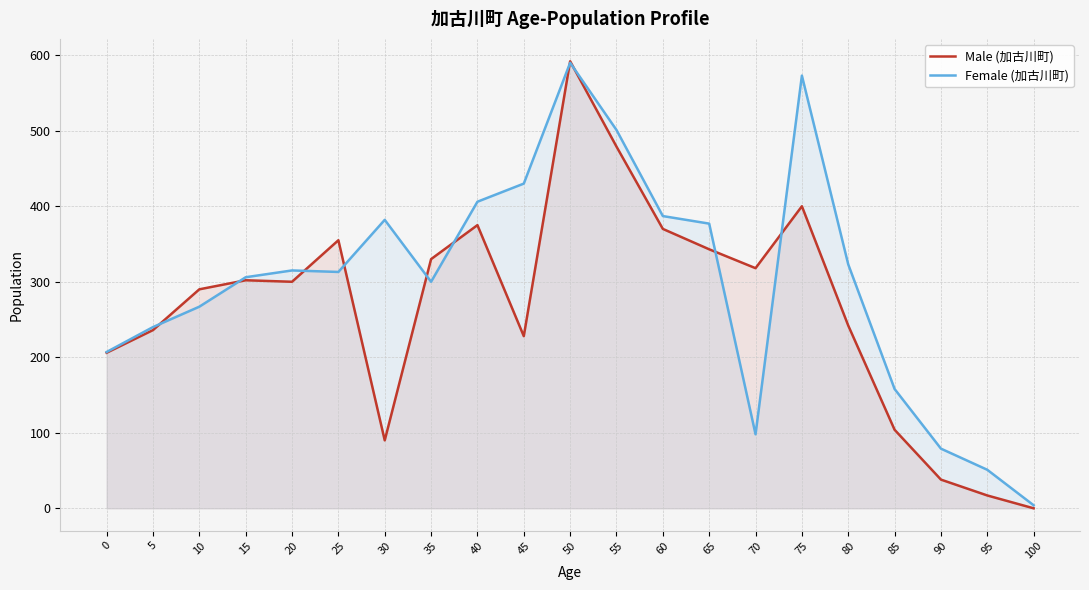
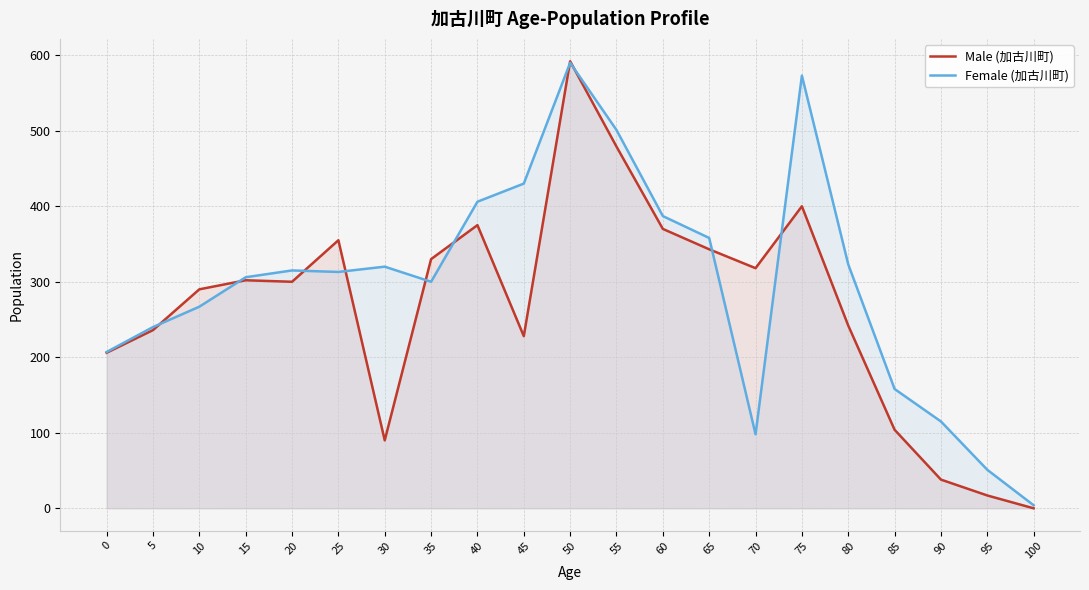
Female (加古川町), 30: 380 -> 320
Female (加古川町), 65: 380 -> 360
Female (加古川町), 90: 80 -> 120
